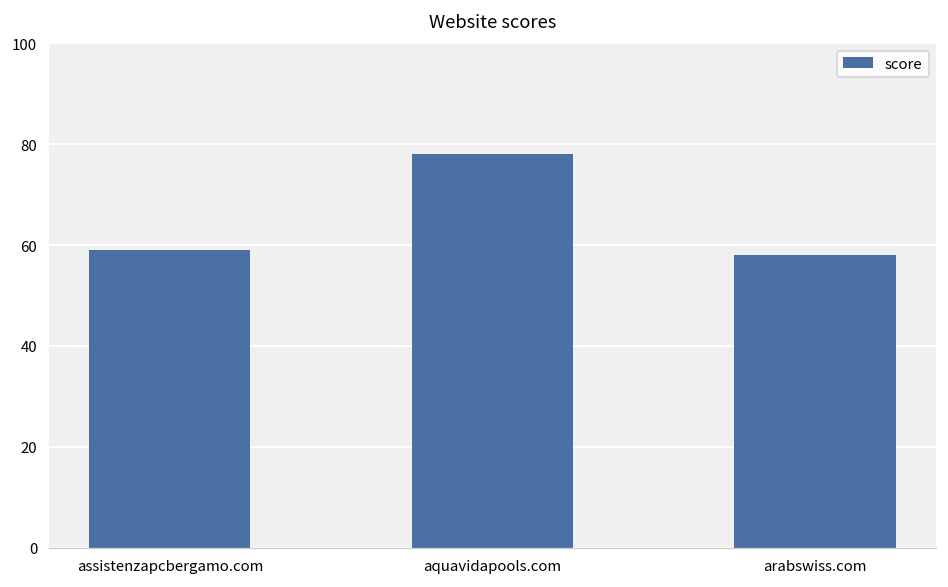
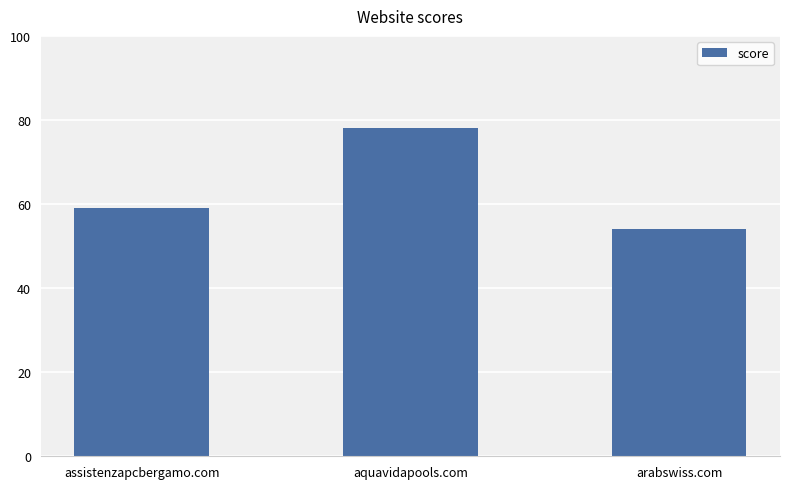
arabswiss.com: 58 -> 54
